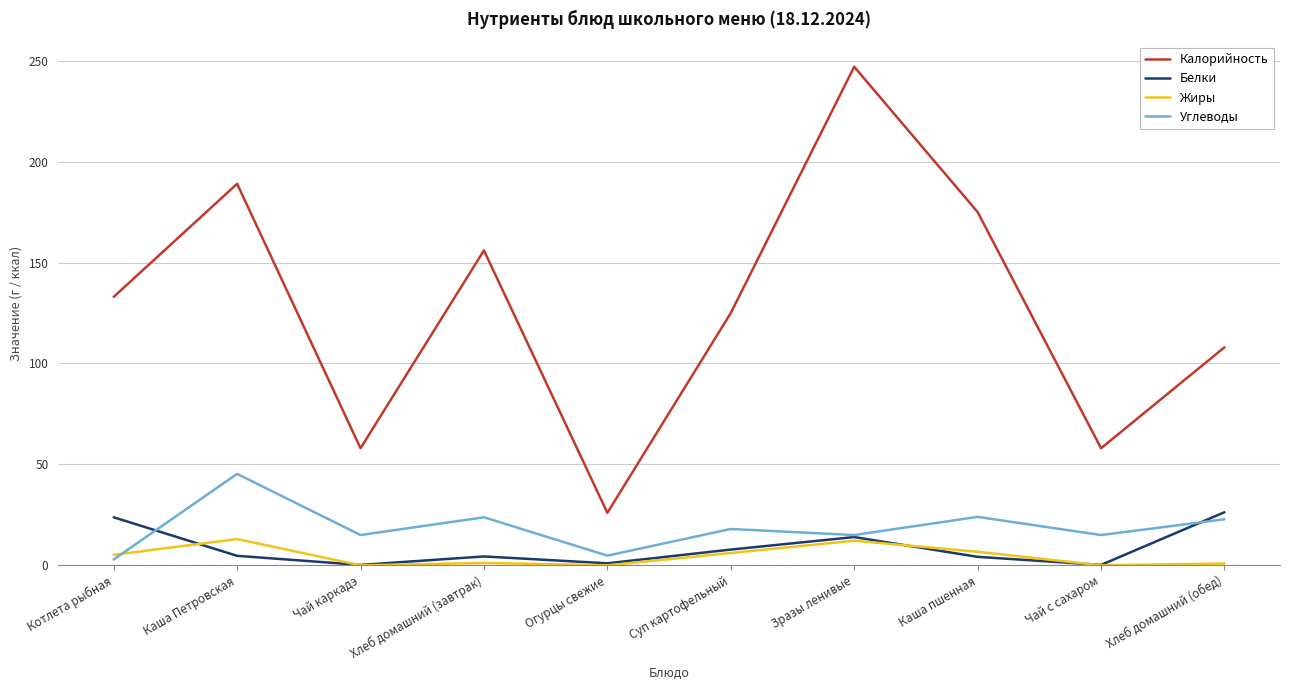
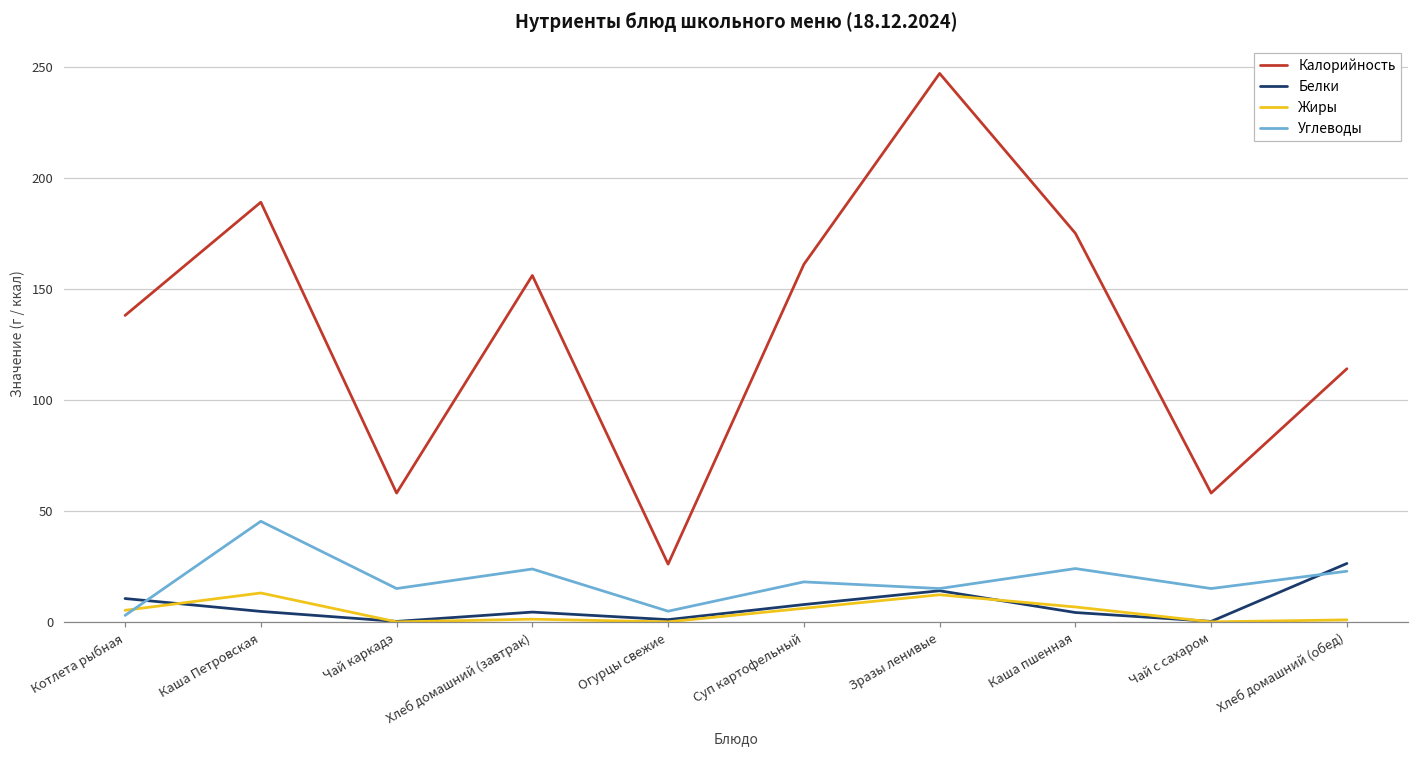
Калорийность, Котлета рыбная: 133 -> 138
Белки, Котлета рыбная: 24 -> 11
Калорийность, Суп картофельный: 125 -> 161
Калорийность, Хлеб домашний (обед): 108 -> 114
